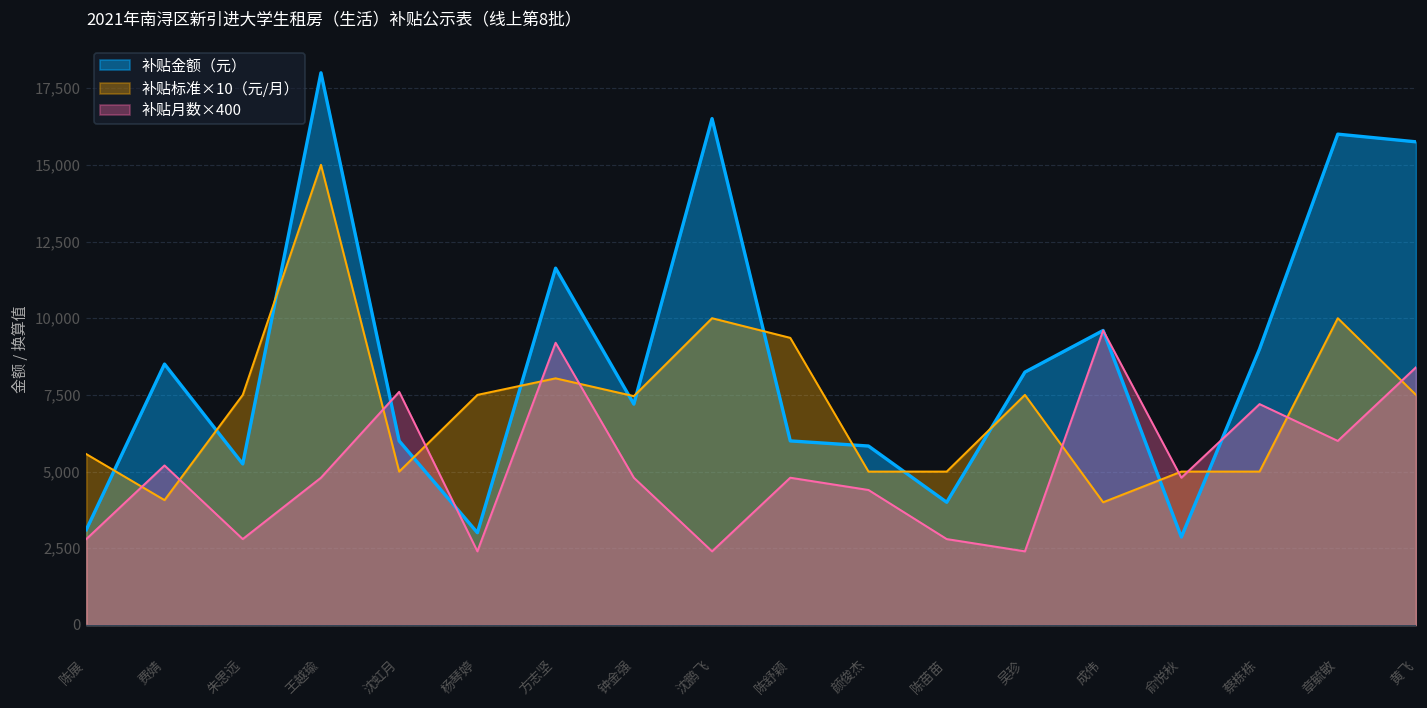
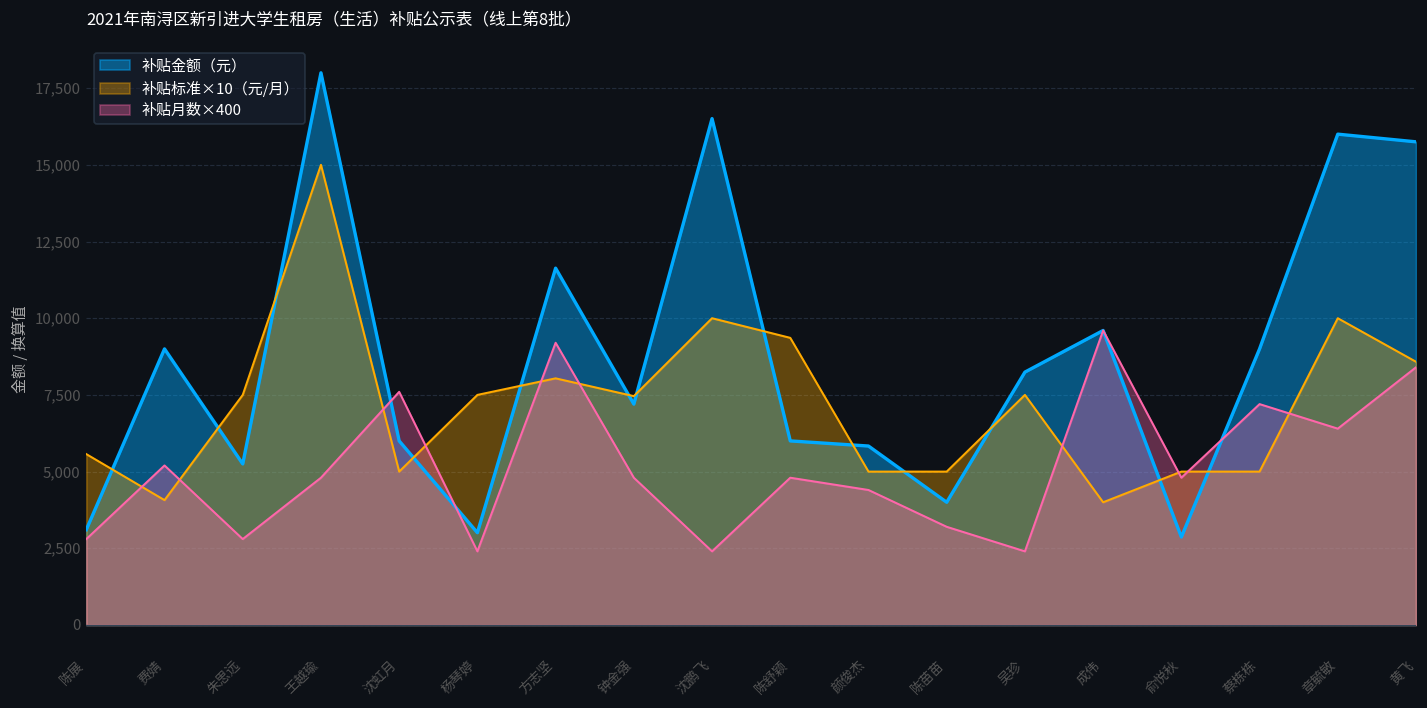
补贴金额（元）, 费婧: 8,500 -> 9,000
补贴月数×400, 陈苗苗: 2,800 -> 3,200
补贴月数×400, 章毓敏: 6,000 -> 6,400
补贴标准×10（元/月）, 黄飞: 7,500 -> 8,600
